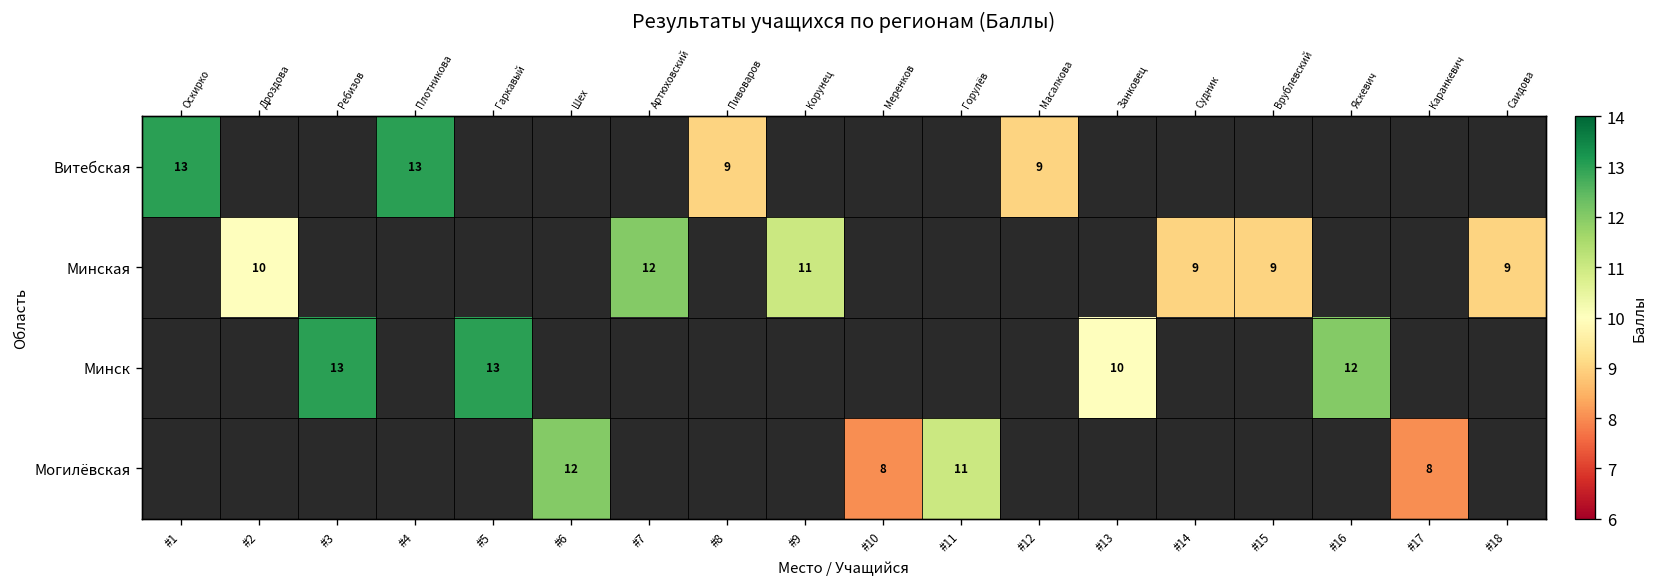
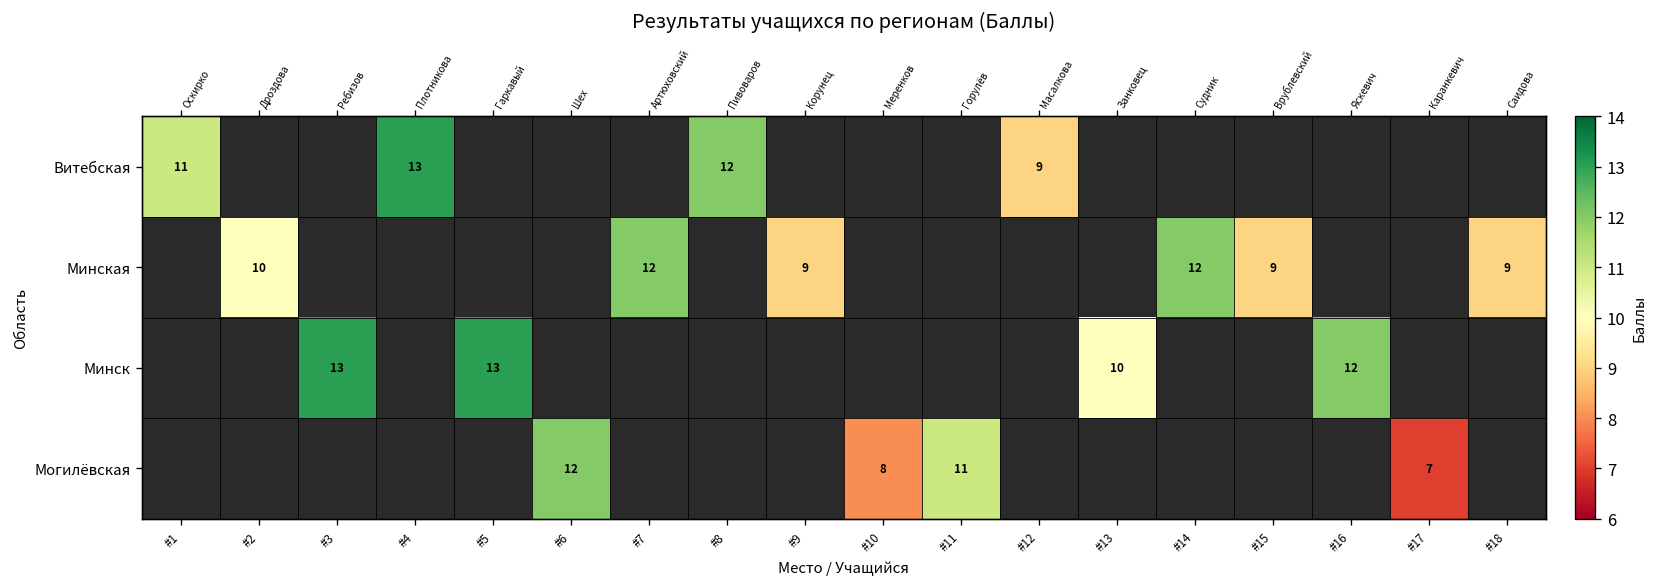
Витебская, #1: 13 -> 11
Витебская, #8: 9 -> 12
Минская, #9: 11 -> 9
Минская, #14: 9 -> 12
Могилёвская, #17: 8 -> 7
